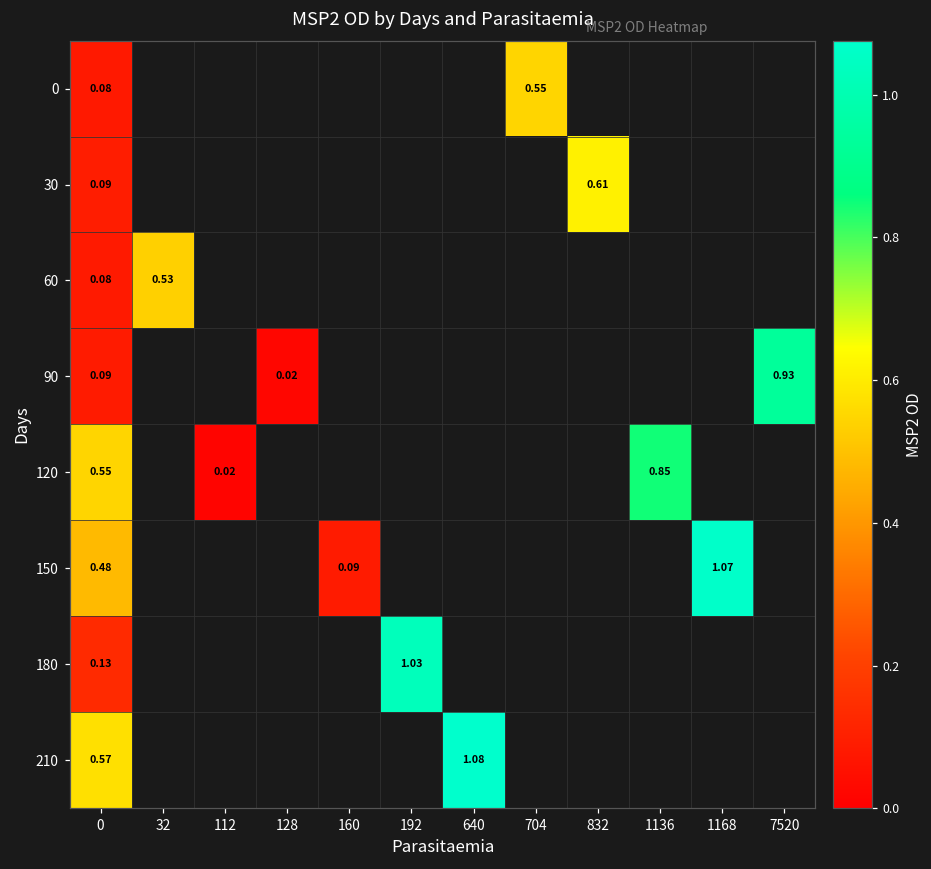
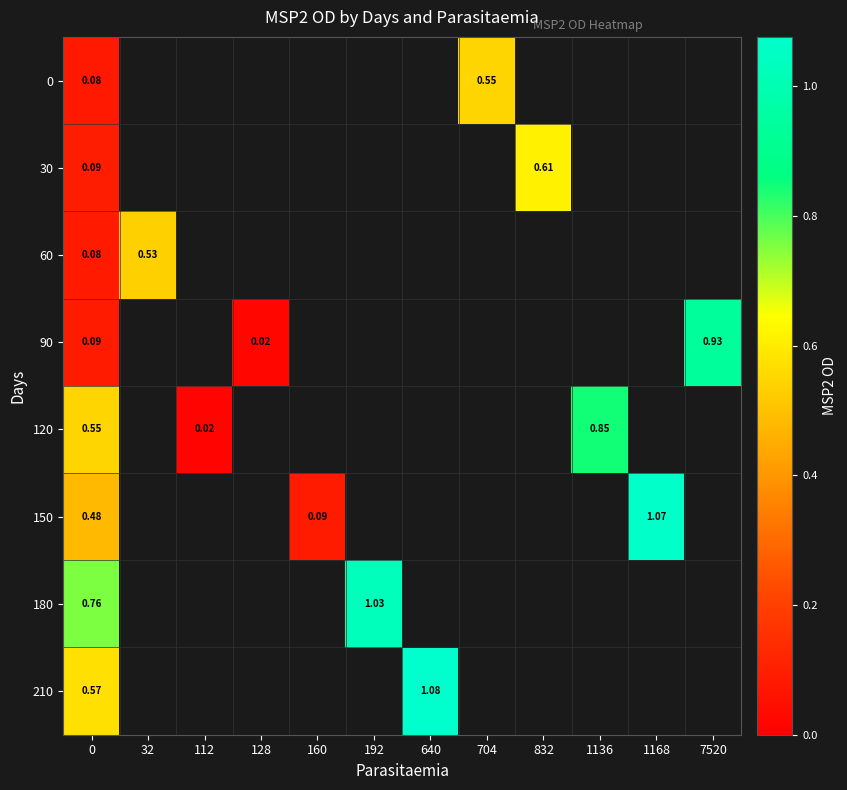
180, 0: 0.13 -> 0.76
